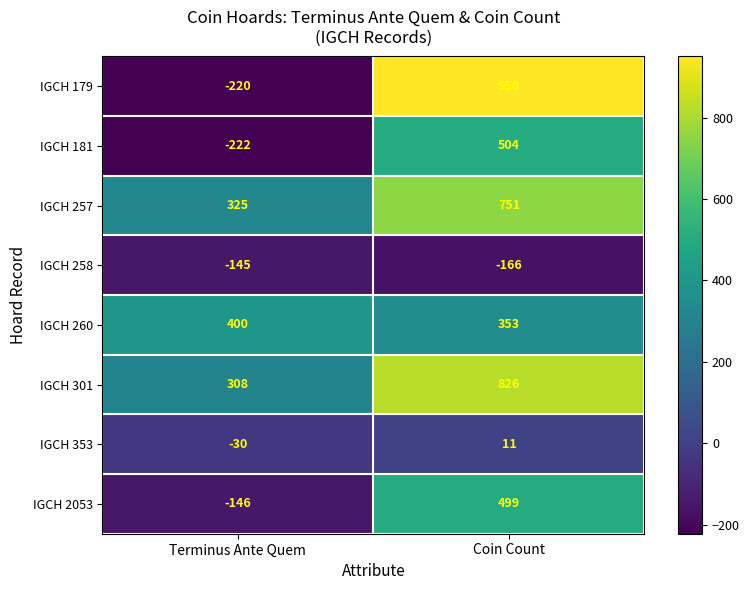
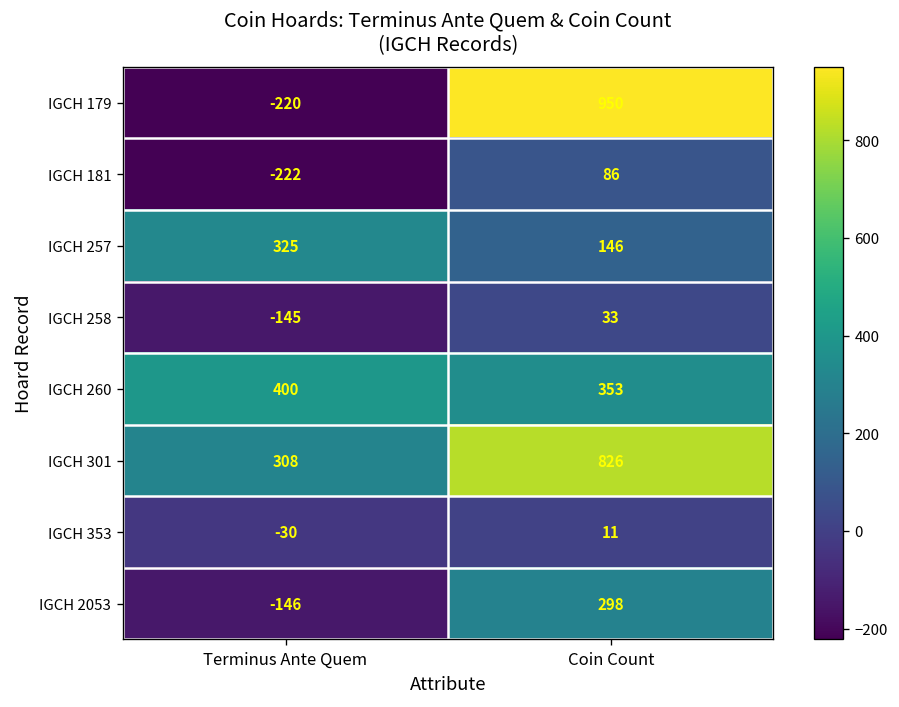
IGCH 181, Coin Count: 504 -> 86
IGCH 257, Coin Count: 751 -> 146
IGCH 258, Coin Count: -166 -> 33
IGCH 2053, Coin Count: 499 -> 298
